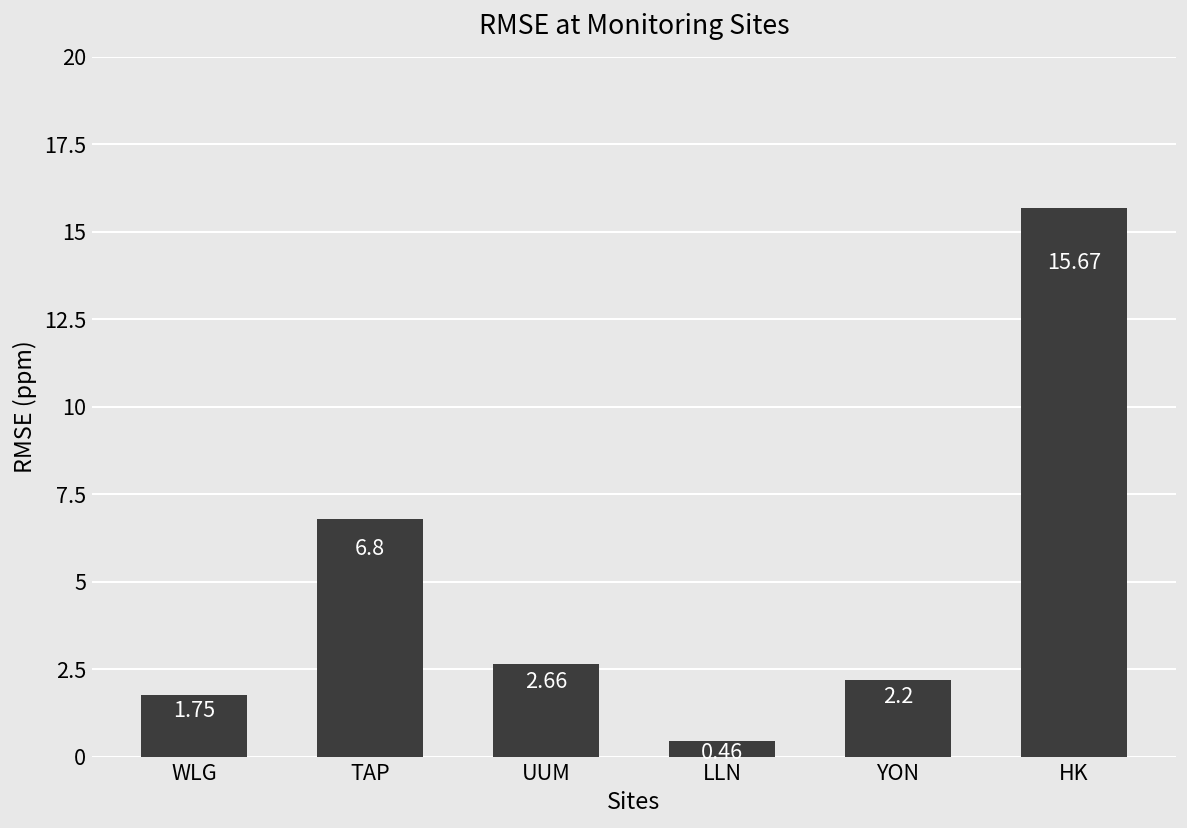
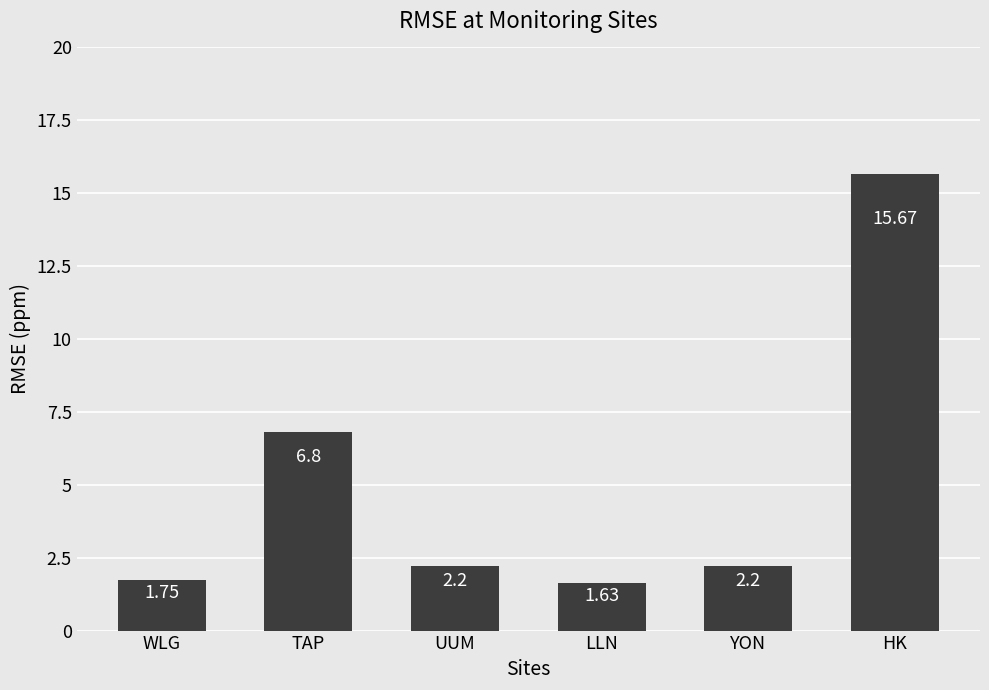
UUM: 2.66 -> 2.2
LLN: 0.46 -> 1.63
